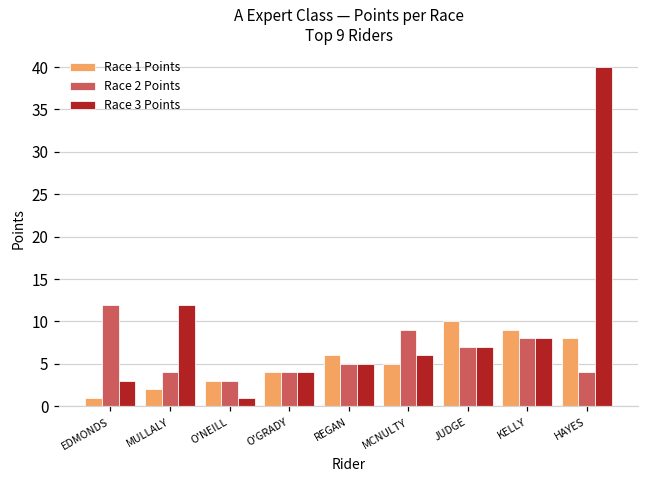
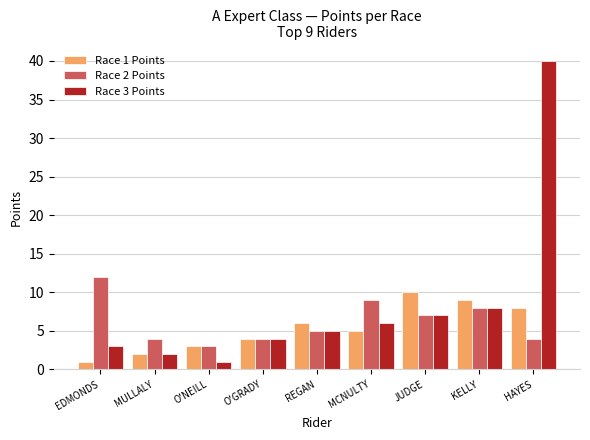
Race 3 Points, MULLALY: 12 -> 2
